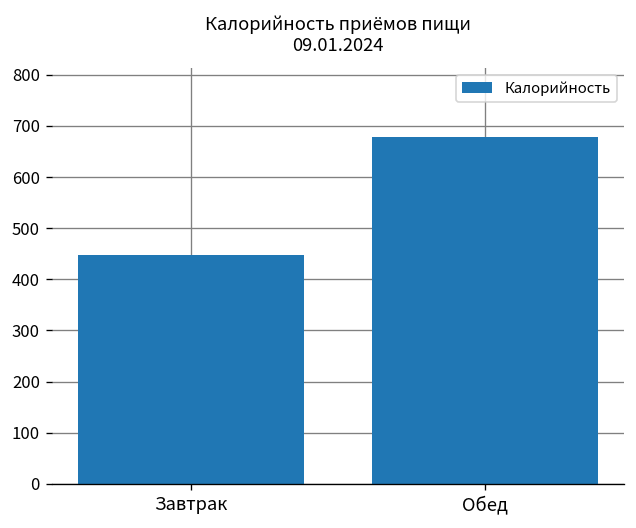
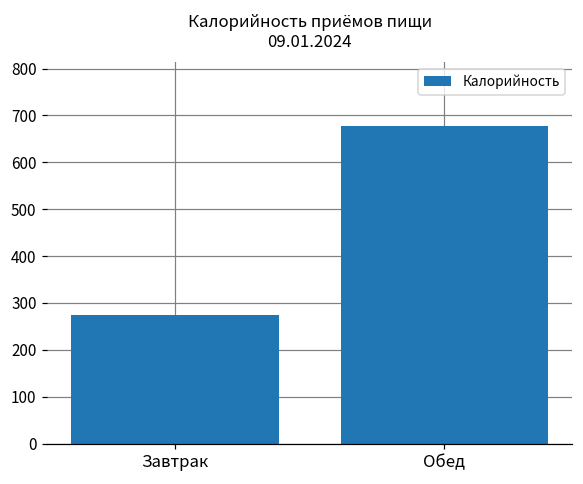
Завтрак: 450 -> 270
